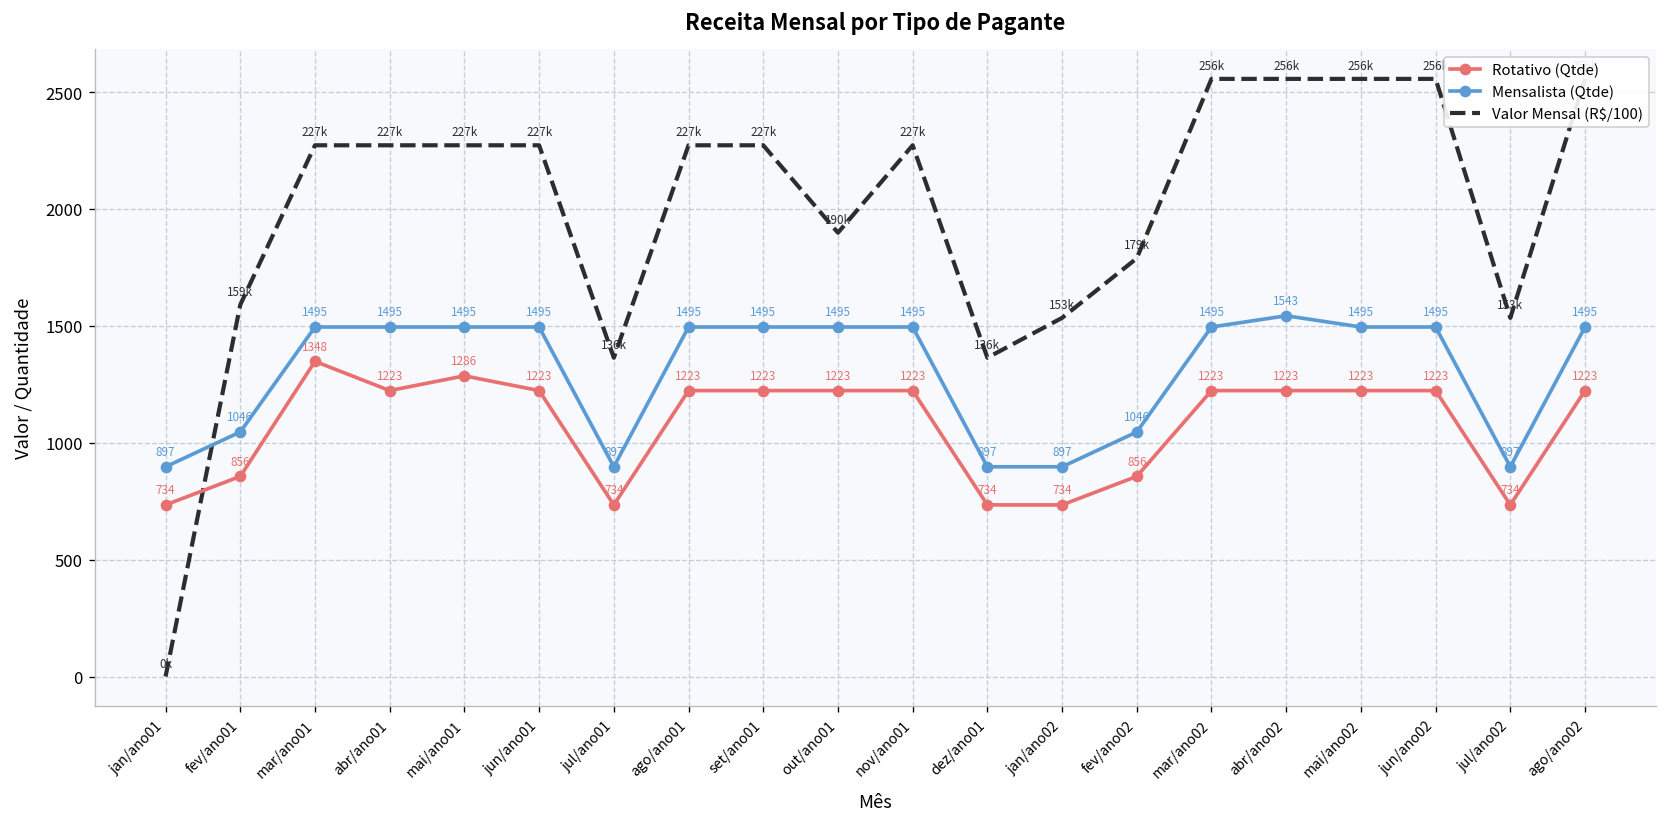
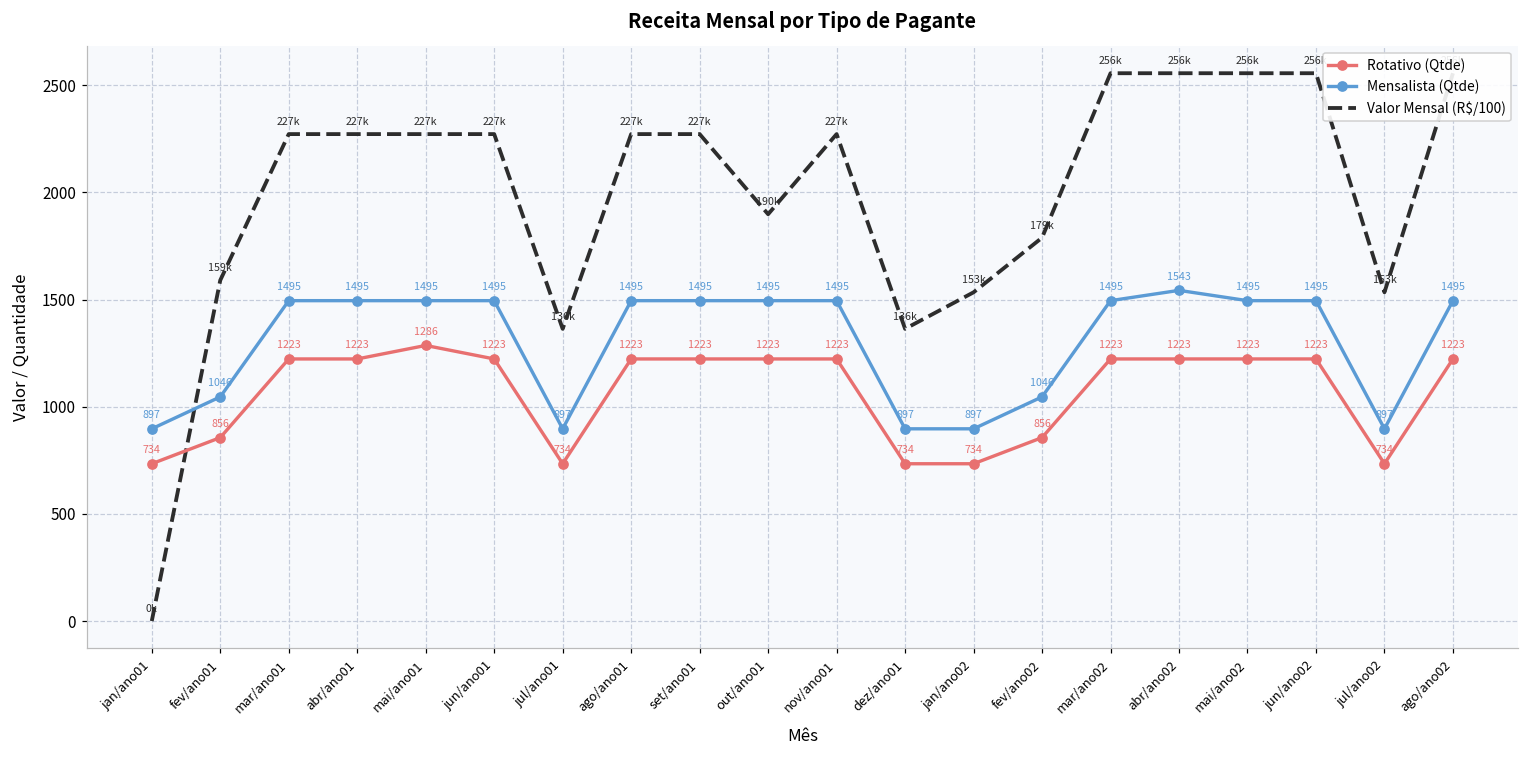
Rotativo (Qtde), mar/ano01: 1348 -> 1223
